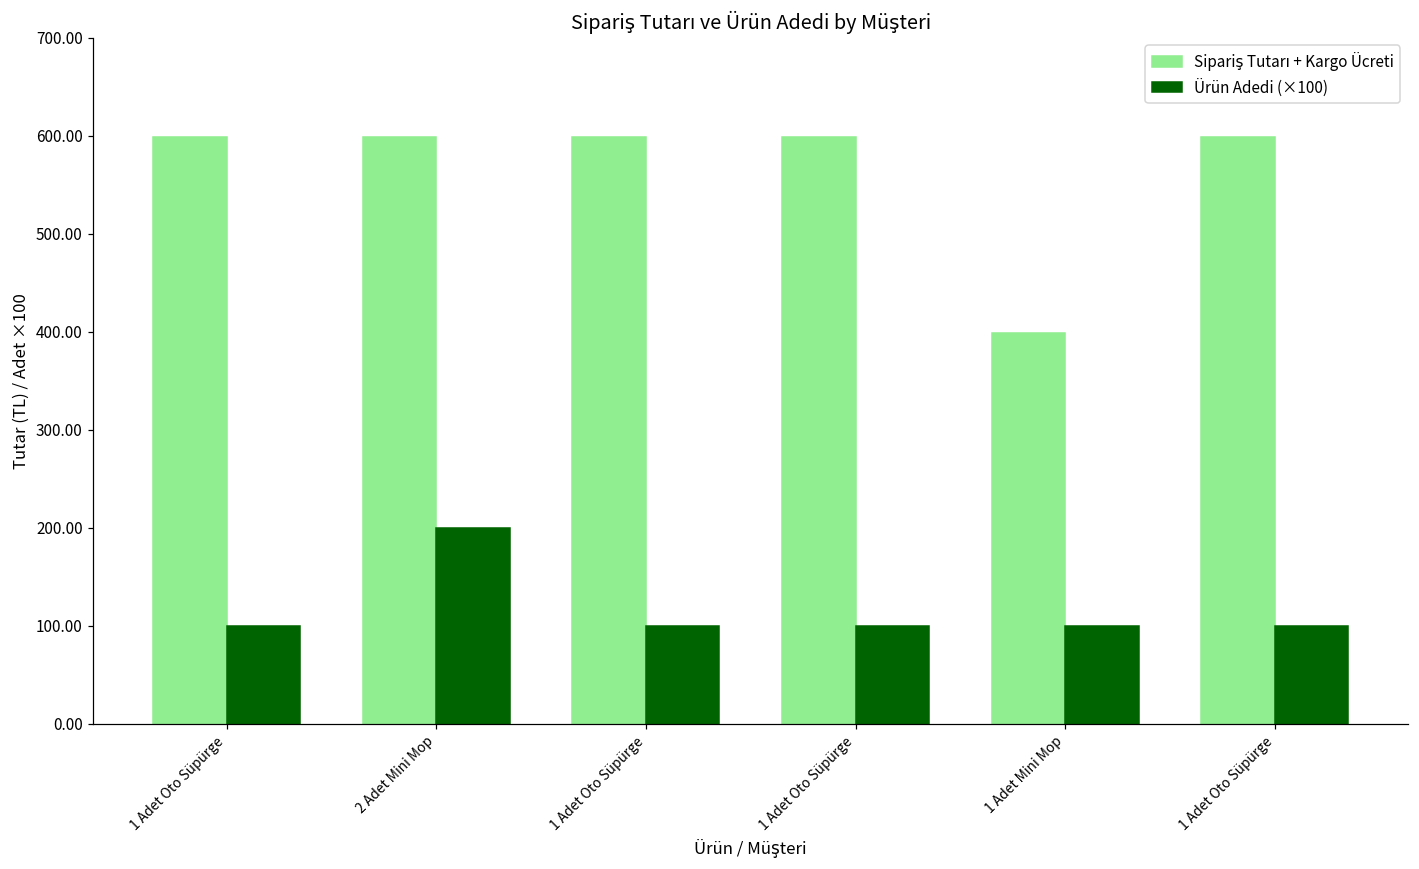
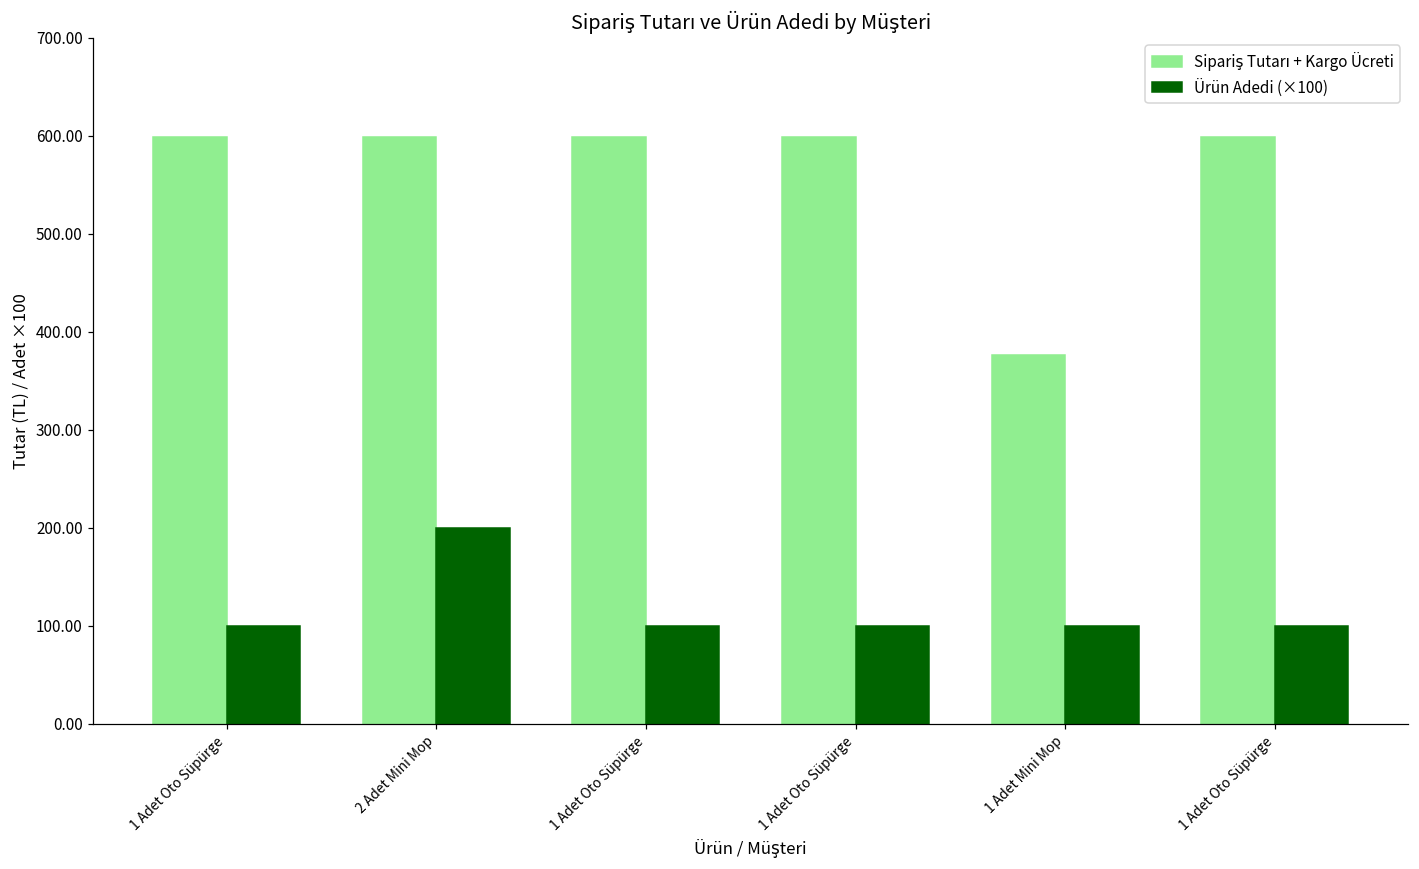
Sipariş Tutarı + Kargo Ücreti, 1 Adet Mini Mop: 400 -> 380
